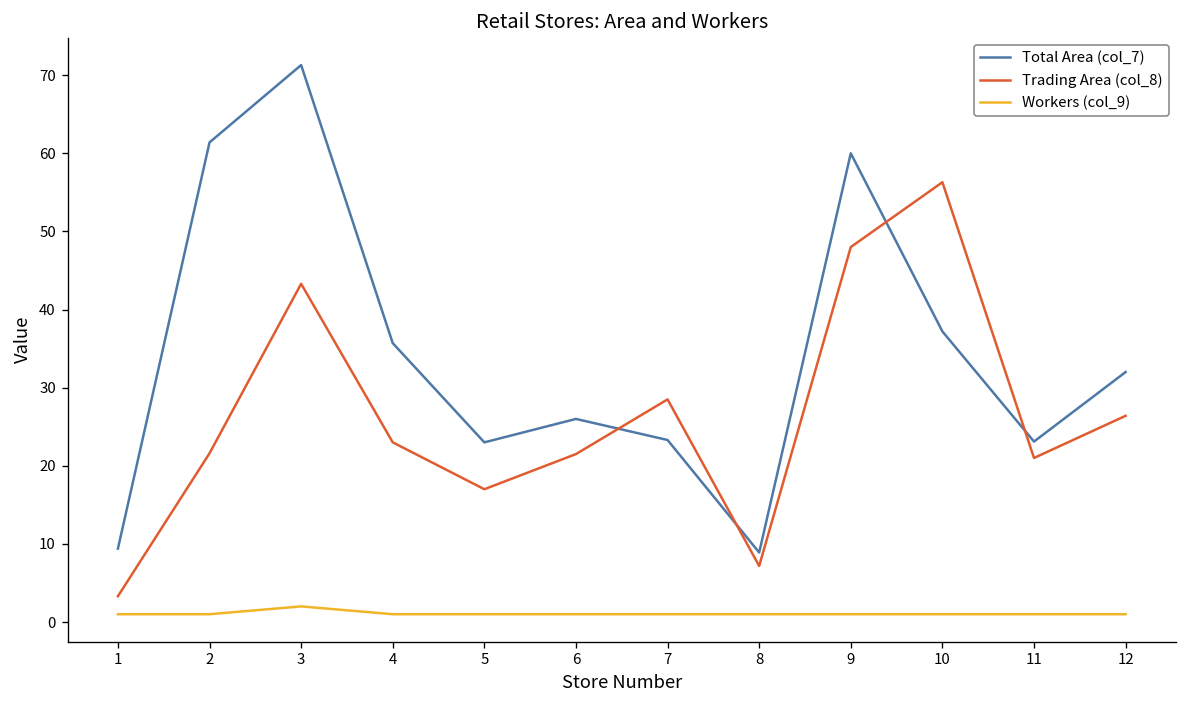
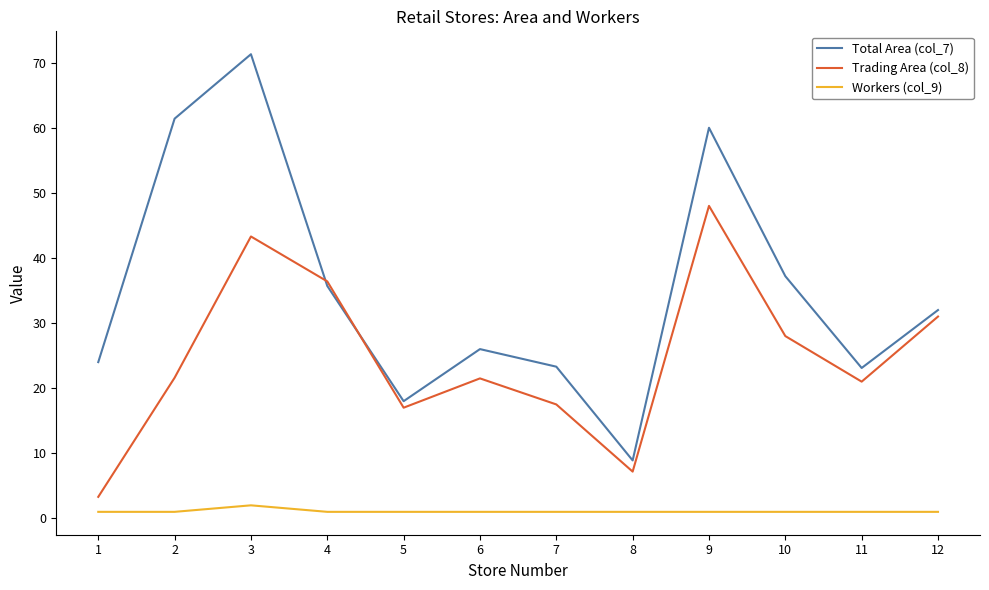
Total Area (col_7), 1: 9 -> 24
Trading Area (col_8), 4: 23 -> 36
Total Area (col_7), 5: 23 -> 18
Trading Area (col_8), 7: 29 -> 18
Trading Area (col_8), 10: 56 -> 28
Trading Area (col_8), 12: 26 -> 31
